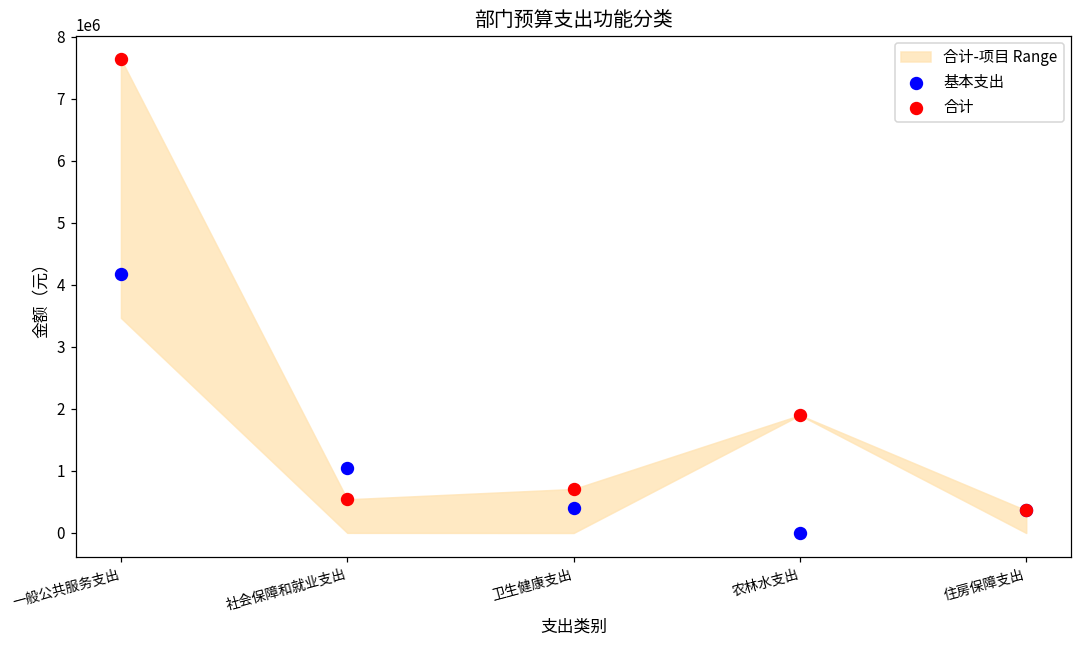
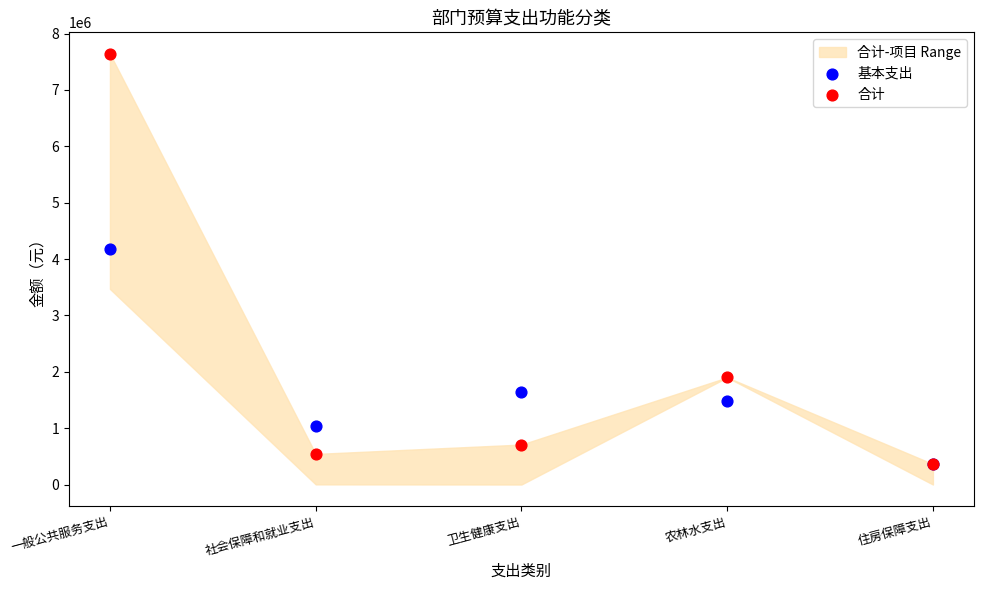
基本支出, 卫生健康支出: 400000 -> 1600000
基本支出, 农林水支出: 0 -> 1500000
